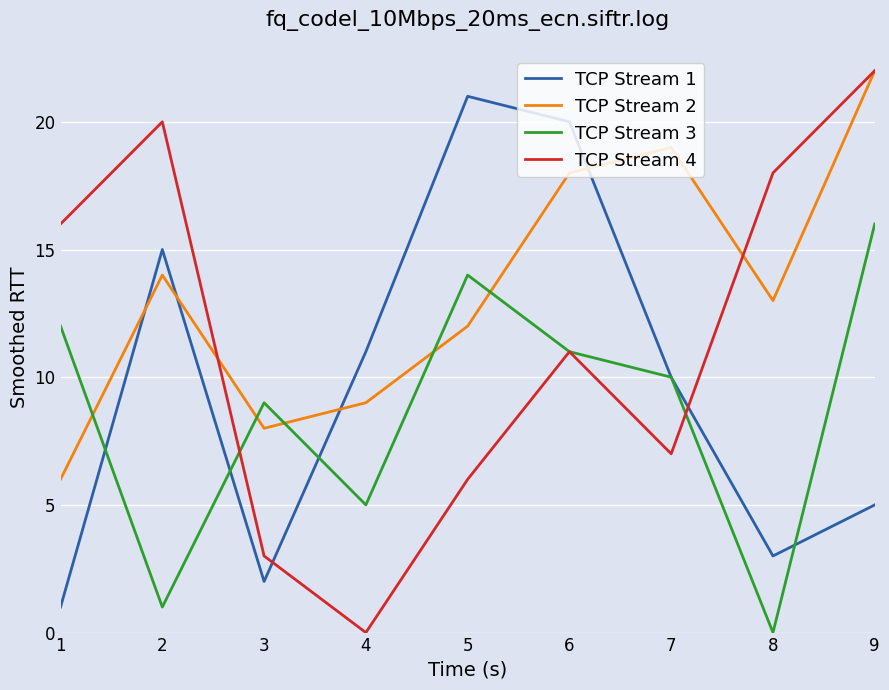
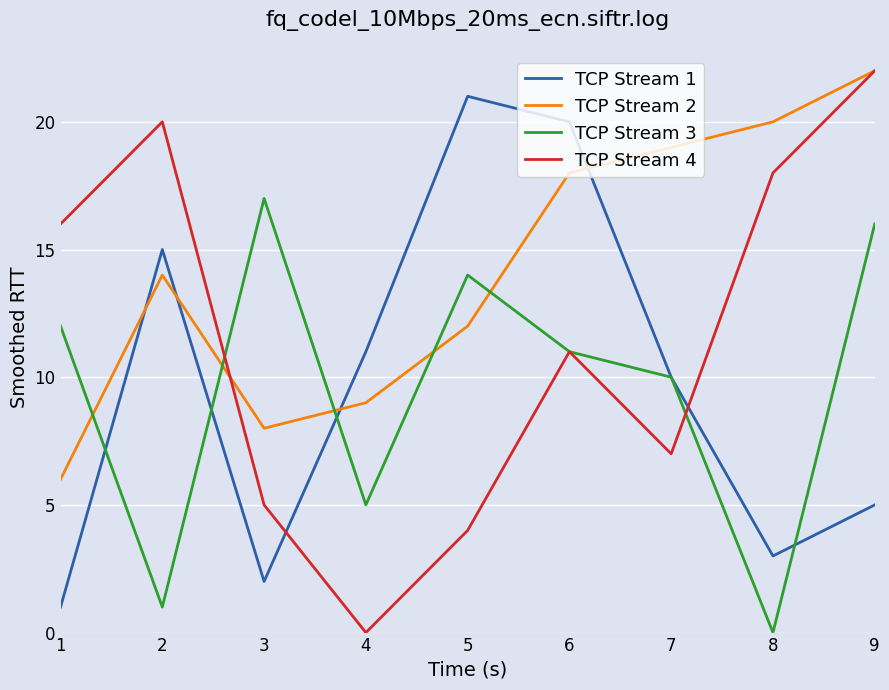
TCP Stream 3, 3: 9 -> 17
TCP Stream 4, 3: 3 -> 5
TCP Stream 4, 5: 6 -> 4
TCP Stream 2, 8: 13 -> 20
